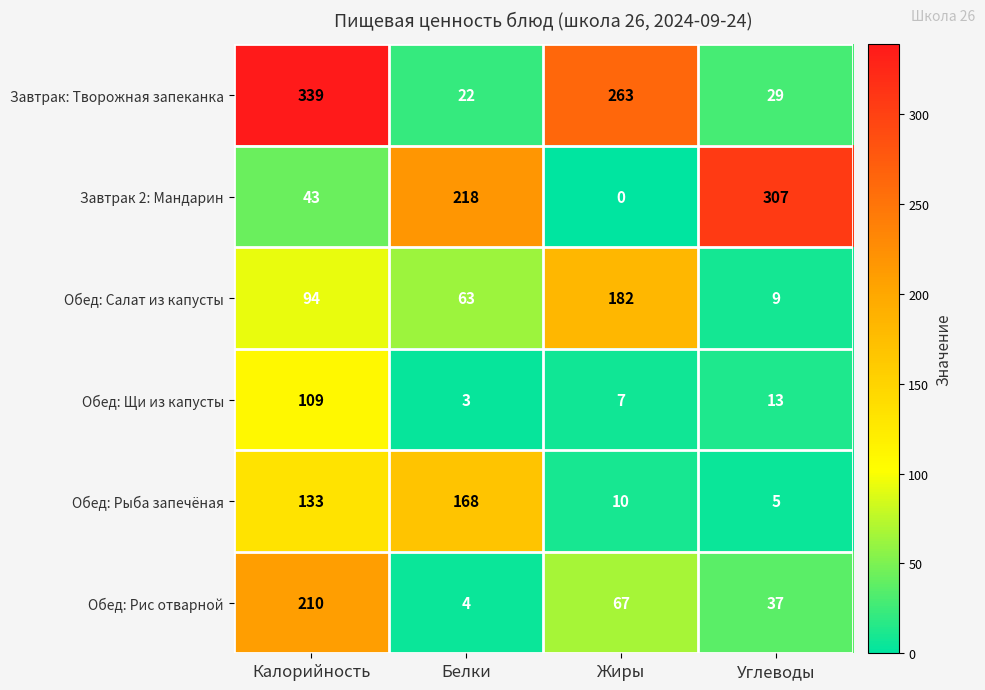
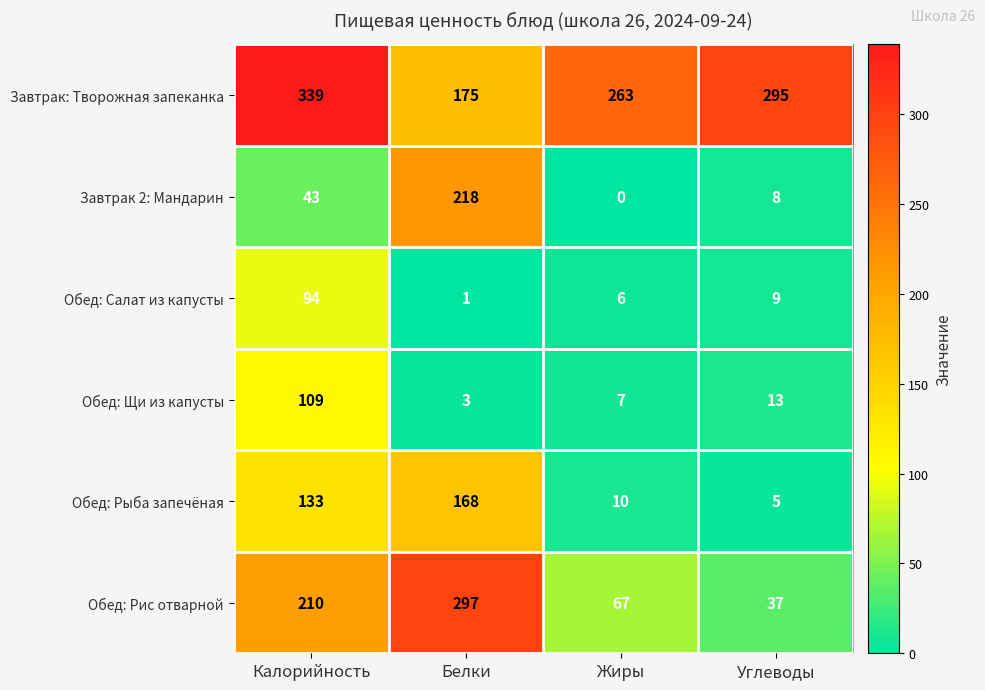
Завтрак: Творожная запеканка, Белки: 22 -> 175
Завтрак: Творожная запеканка, Углеводы: 29 -> 295
Завтрак 2: Мандарин, Углеводы: 307 -> 8
Обед: Салат из капусты, Белки: 63 -> 1
Обед: Салат из капусты, Жиры: 182 -> 6
Обед: Рис отварной, Белки: 4 -> 297
